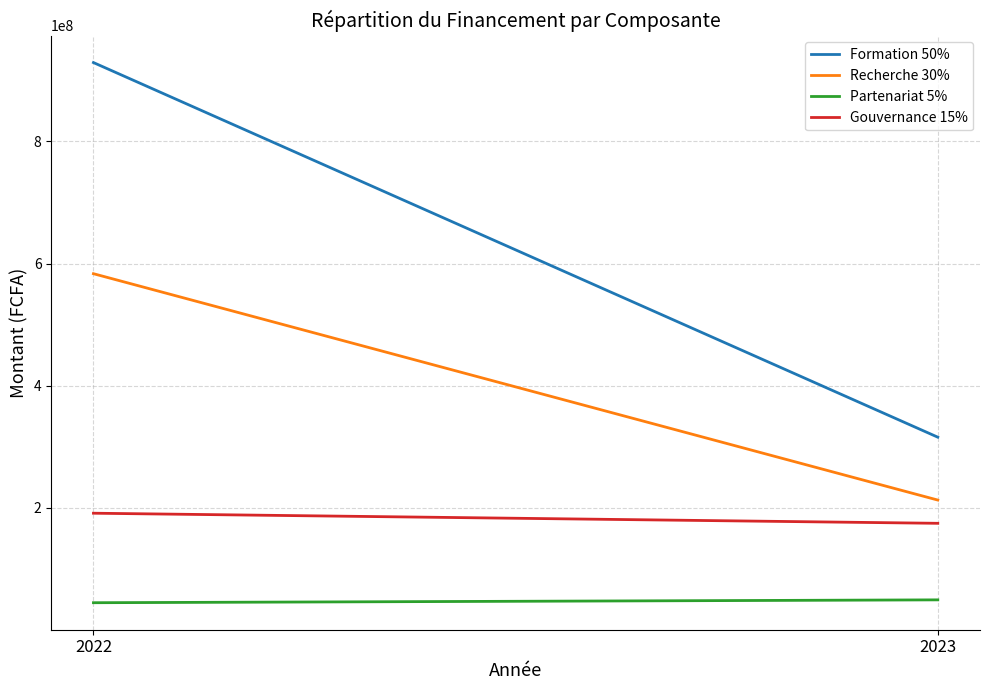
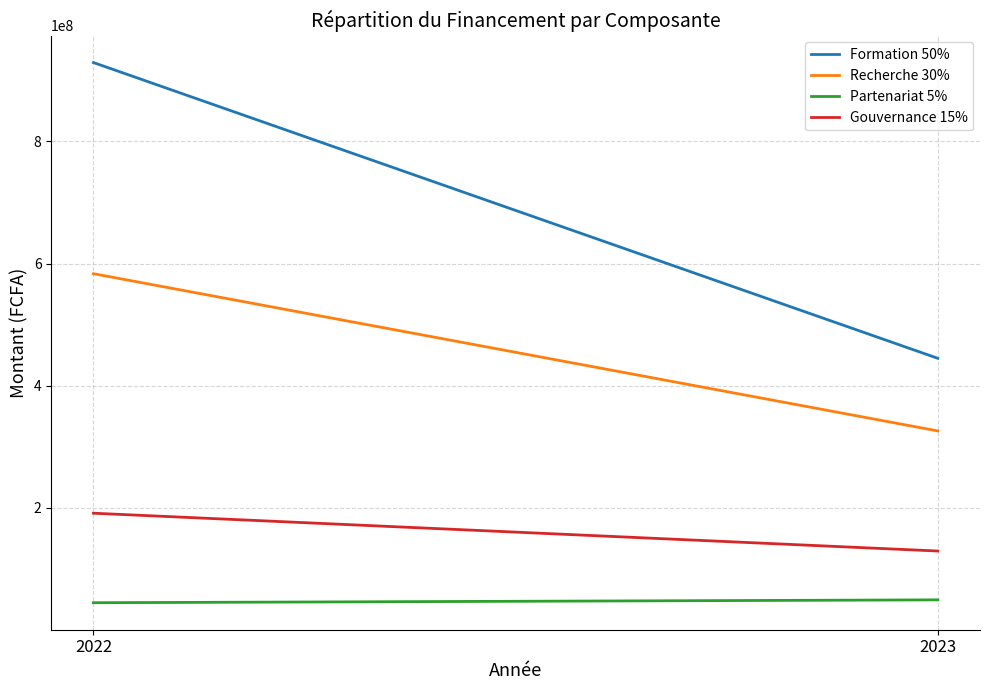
Formation 50%, 2023: 320000000 -> 440000000
Recherche 30%, 2023: 210000000 -> 330000000
Gouvernance 15%, 2023: 170000000 -> 130000000
